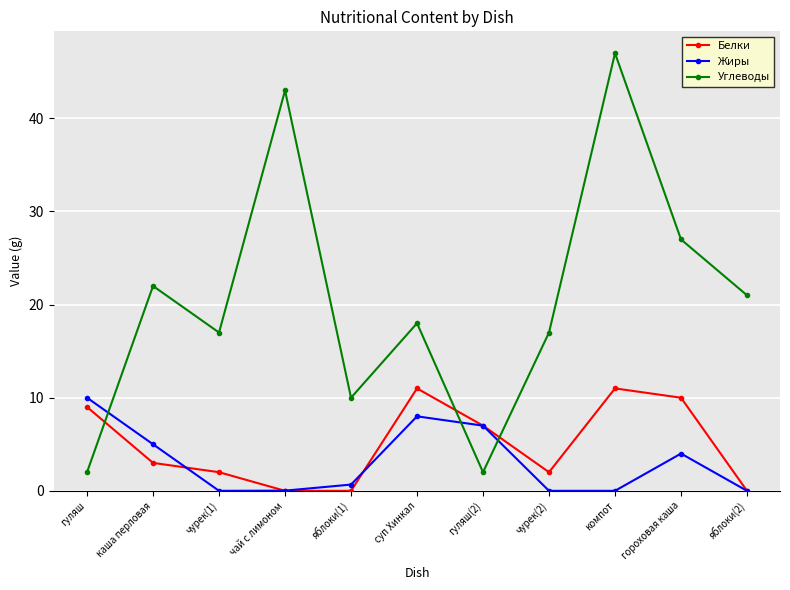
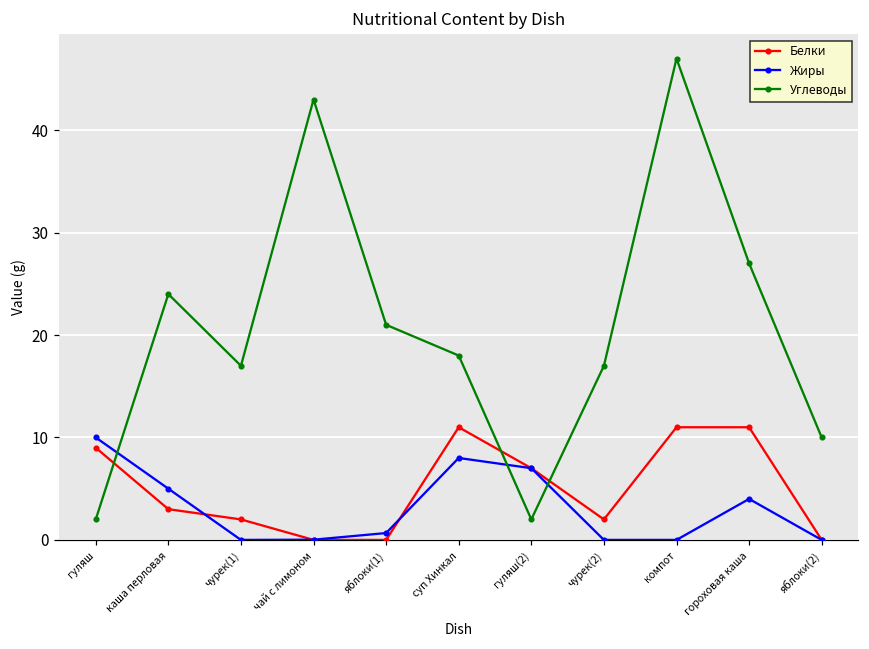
Углеводы, каша перловая: 22 -> 24
Углеводы, яблоки(1): 10 -> 21
Белки, гороховая каша: 10 -> 11
Углеводы, яблоки(2): 21 -> 10
